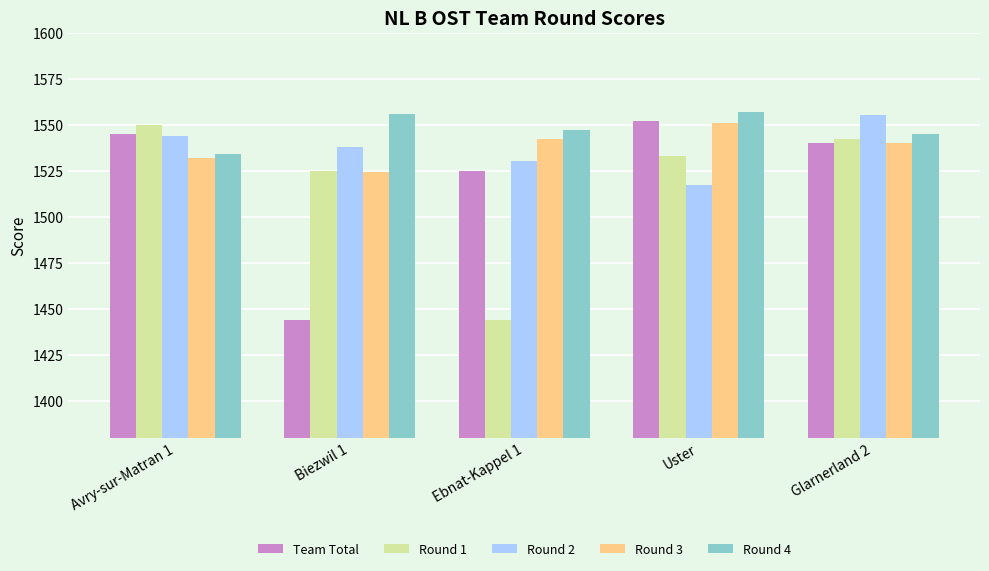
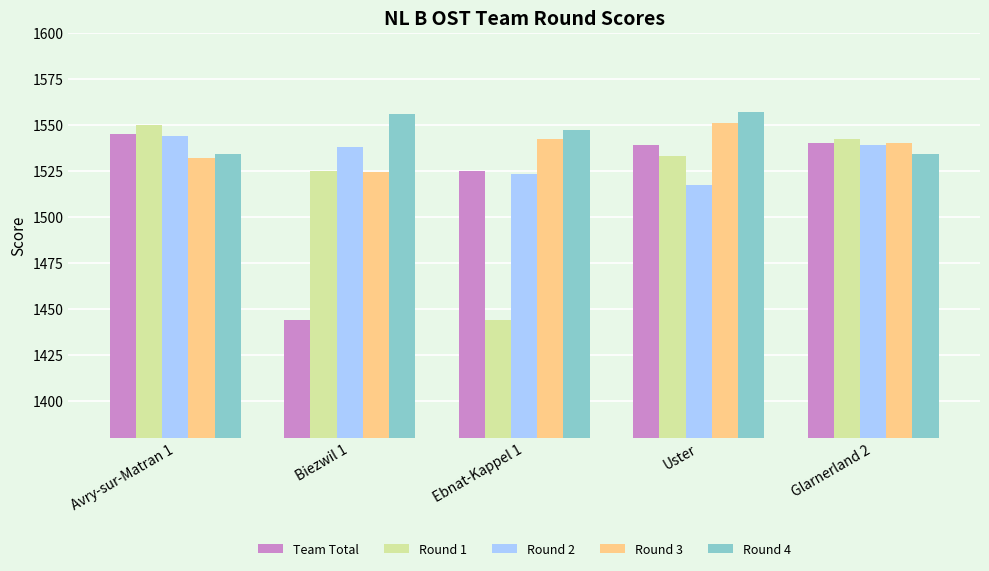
Round 2, Ebnat-Kappel 1: 1530 -> 1523
Team Total, Uster: 1552 -> 1539
Round 2, Glarnerland 2: 1555 -> 1539
Round 4, Glarnerland 2: 1545 -> 1534
